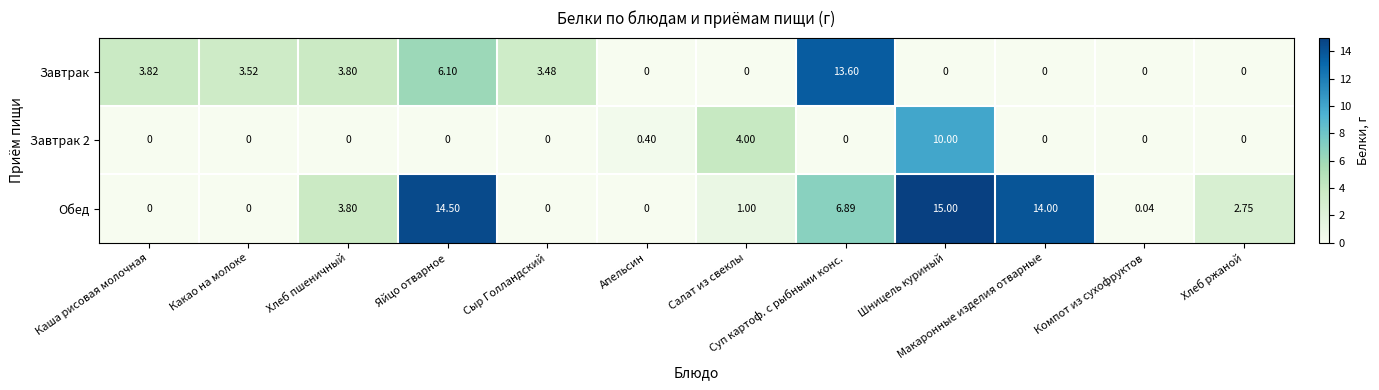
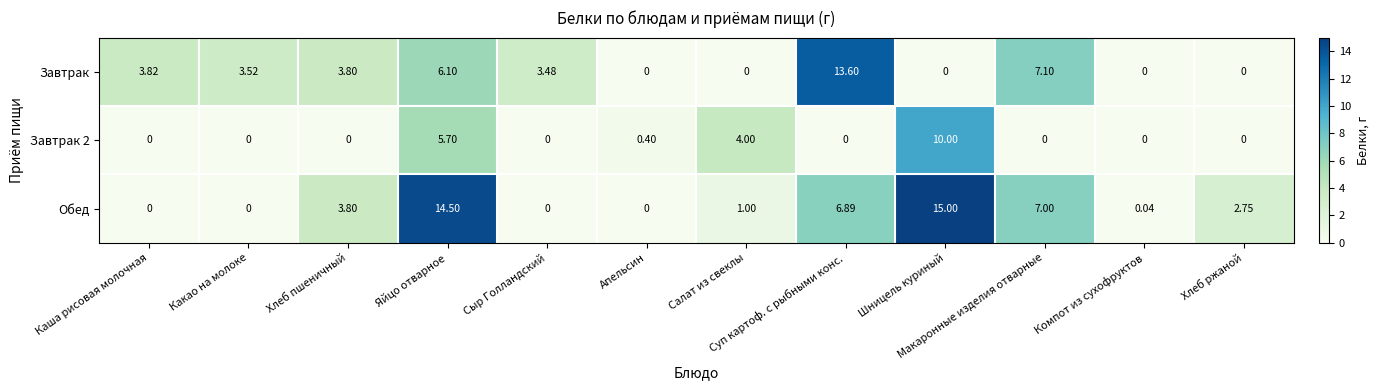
Завтрак, Макаронные изделия отварные: 0 -> 7.10
Завтрак 2, Яйцо отварное: 0 -> 5.70
Обед, Макаронные изделия отварные: 14.00 -> 7.00
